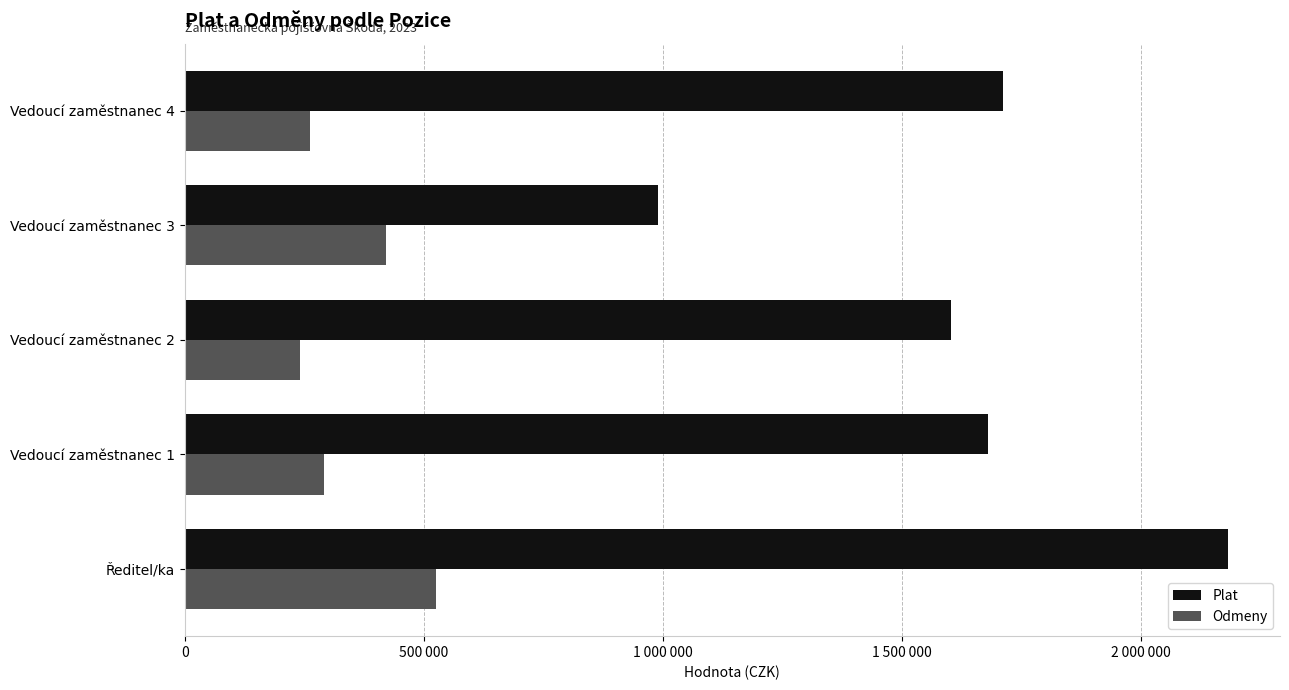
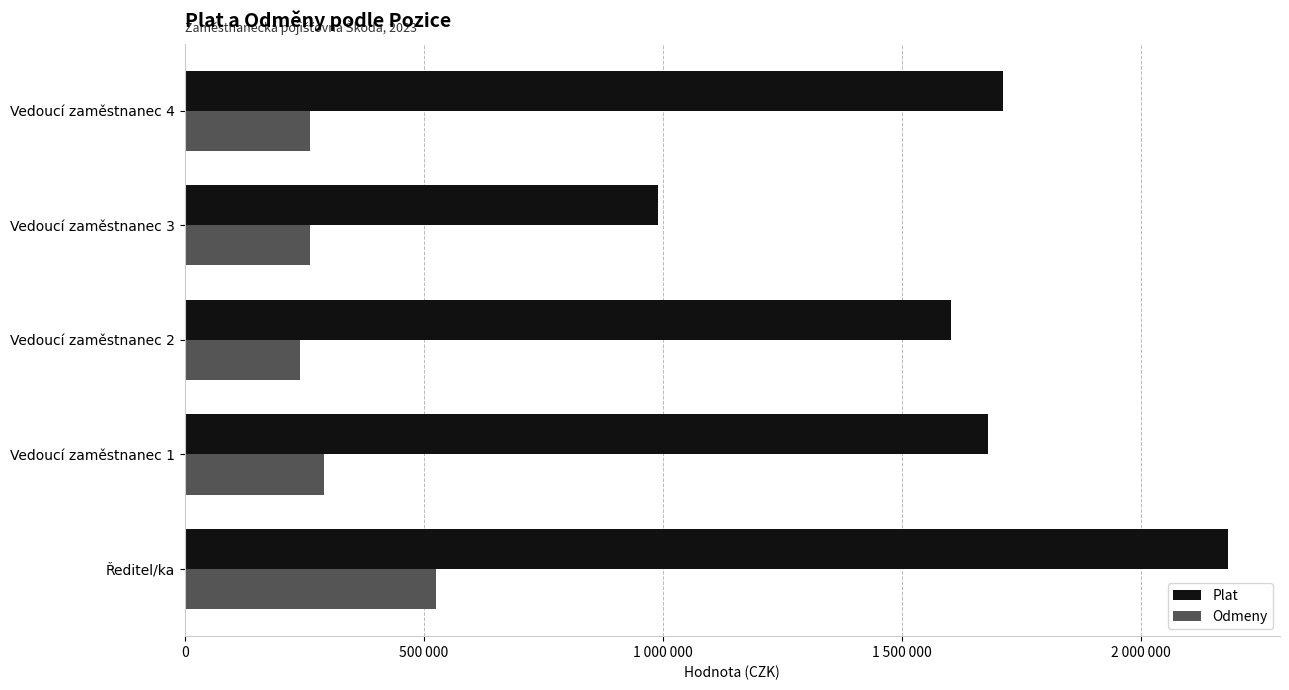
Odmeny, Vedoucí zaměstnanec 3: 420000 -> 260000
